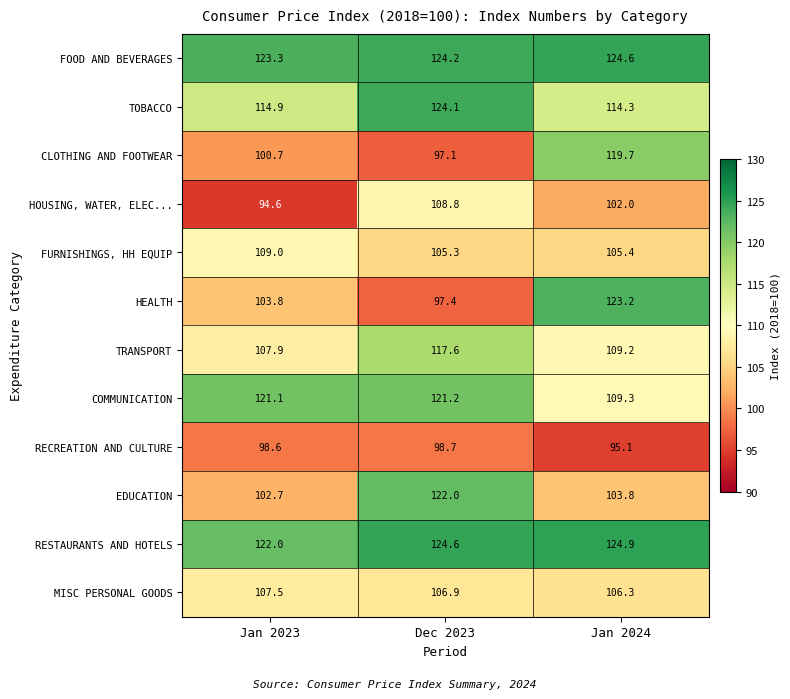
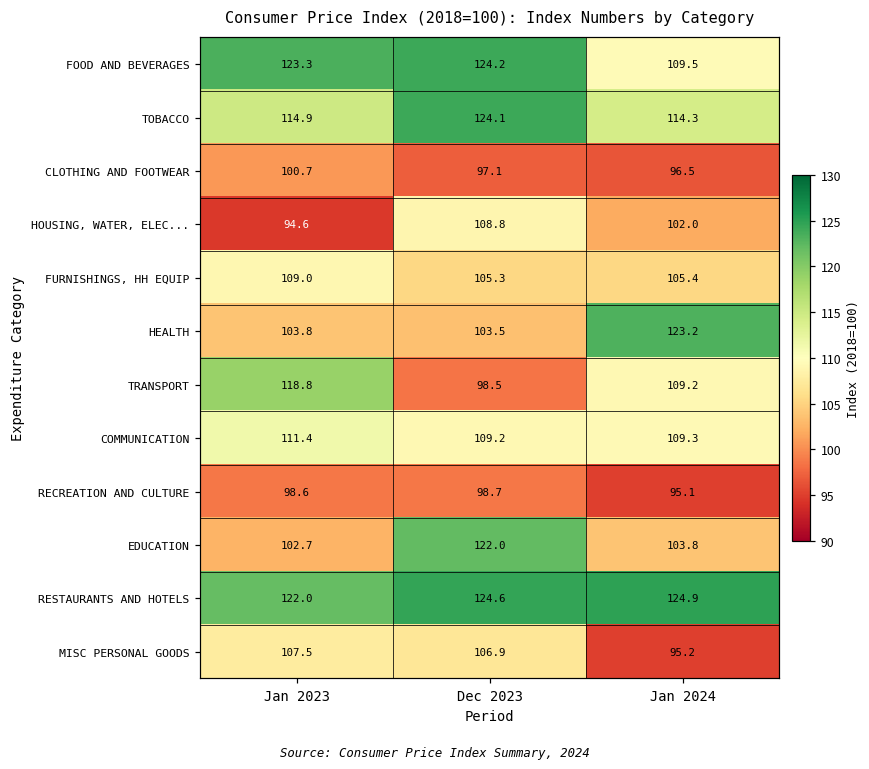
FOOD AND BEVERAGES, Jan 2024: 124.6 -> 109.5
CLOTHING AND FOOTWEAR, Jan 2024: 119.7 -> 96.5
HEALTH, Dec 2023: 97.4 -> 103.5
TRANSPORT, Jan 2023: 107.9 -> 118.8
TRANSPORT, Dec 2023: 117.6 -> 98.5
COMMUNICATION, Jan 2023: 121.1 -> 111.4
COMMUNICATION, Dec 2023: 121.2 -> 109.2
MISC PERSONAL GOODS, Jan 2024: 106.3 -> 95.2
